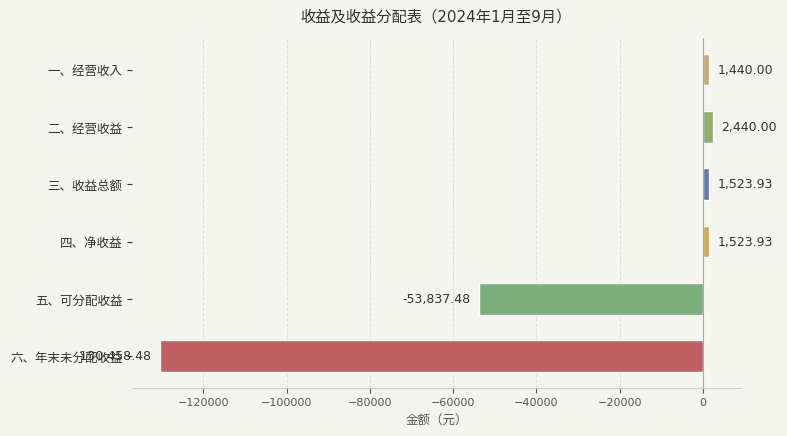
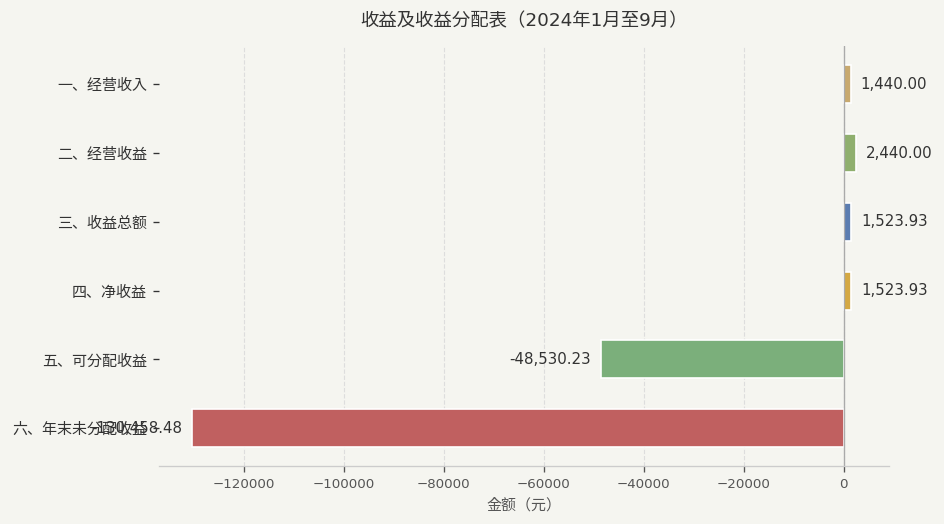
五、可分配收益: -53,837.48 -> -48,530.23
